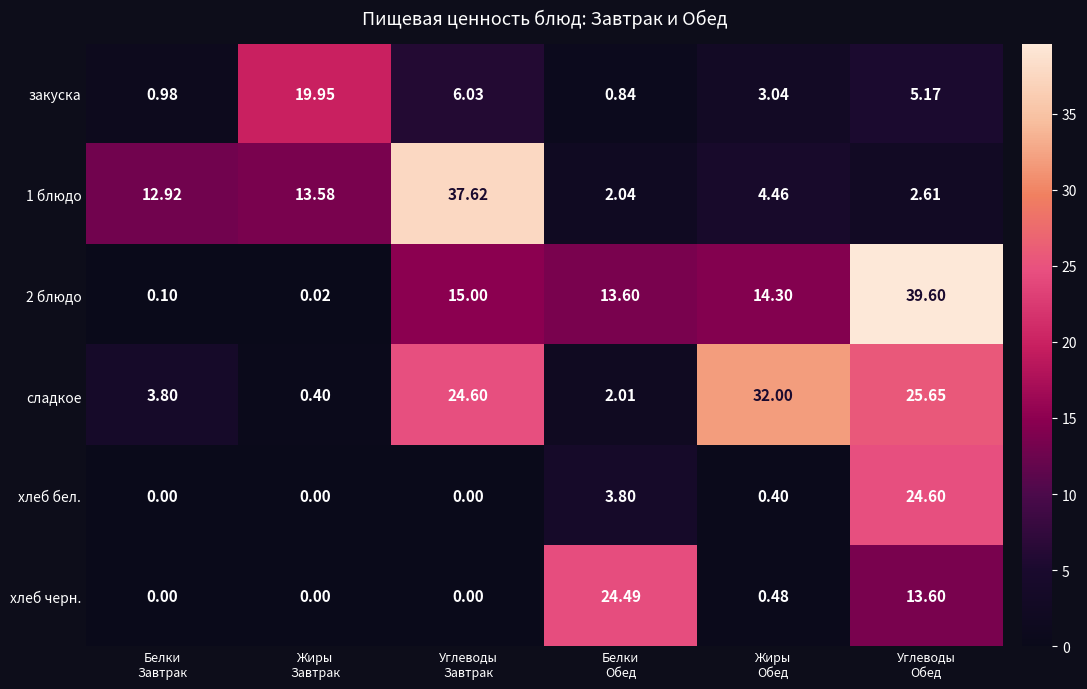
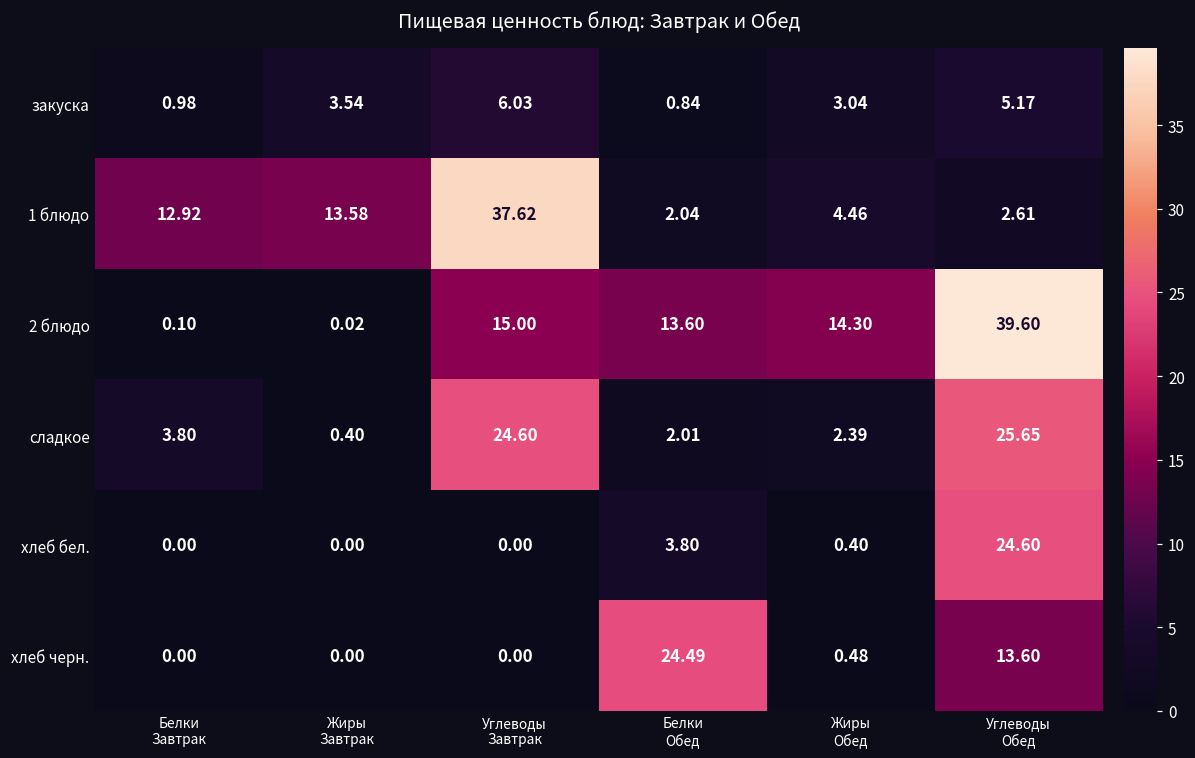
закуска, Жиры Завтрак: 19.95 -> 3.54
сладкое, Жиры Обед: 32.00 -> 2.39
